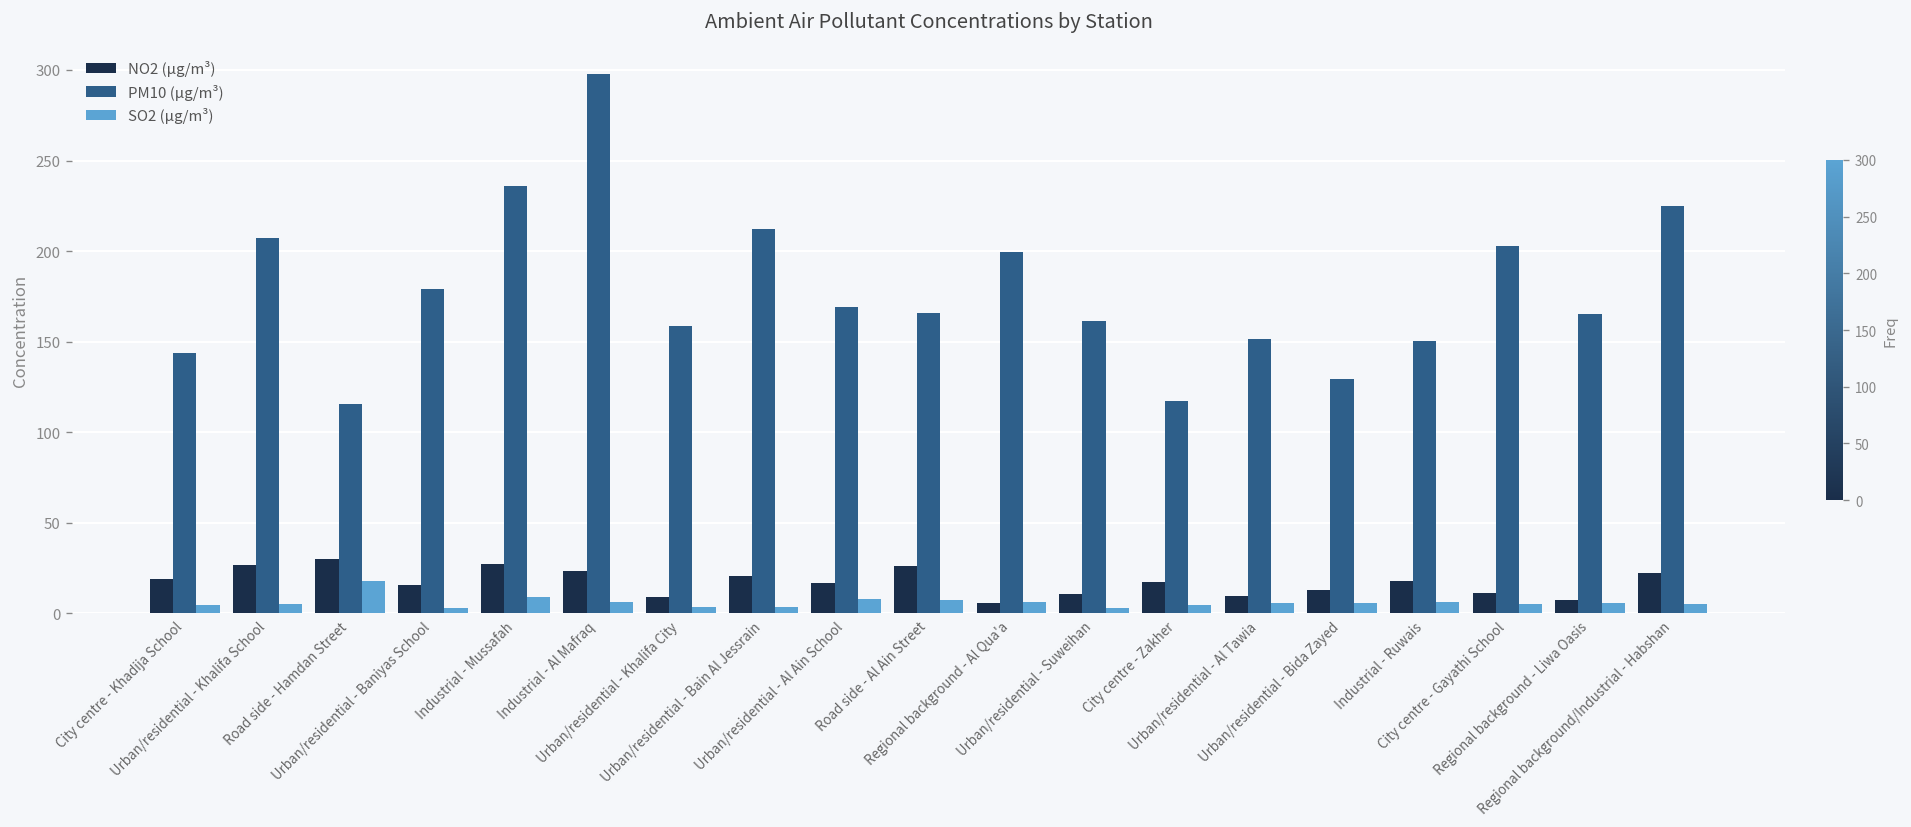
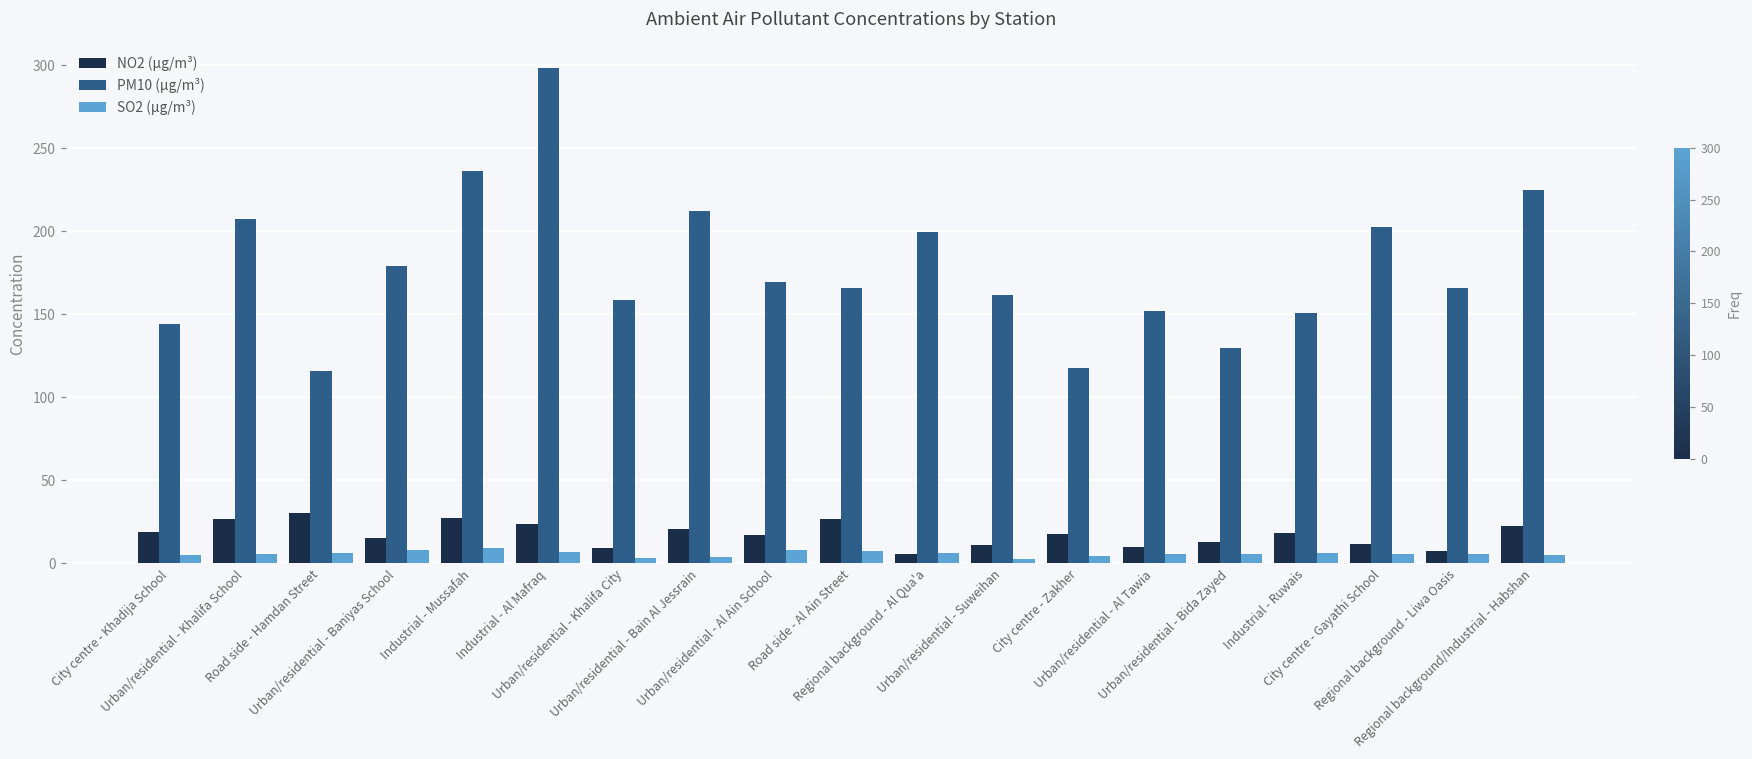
SO2 (µg/m³), Road side - Hamdan Street: 18 -> 6
SO2 (µg/m³), Urban/residential - Baniyas School: 3 -> 8
